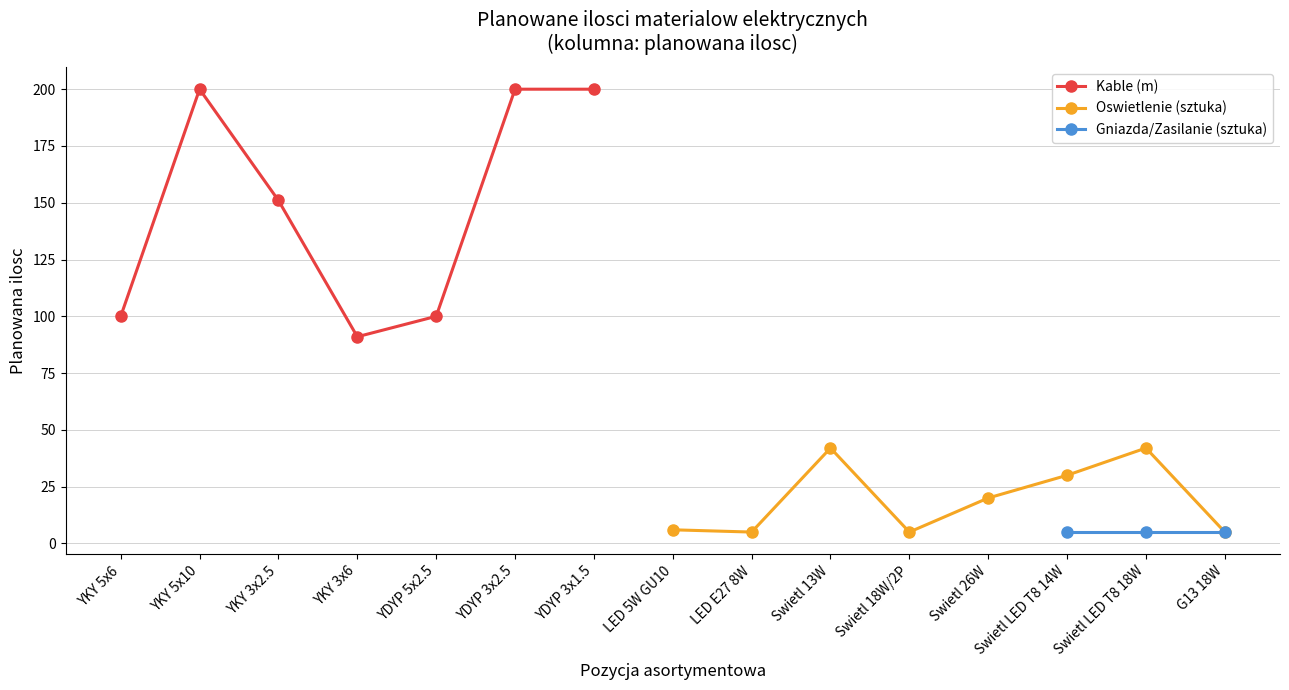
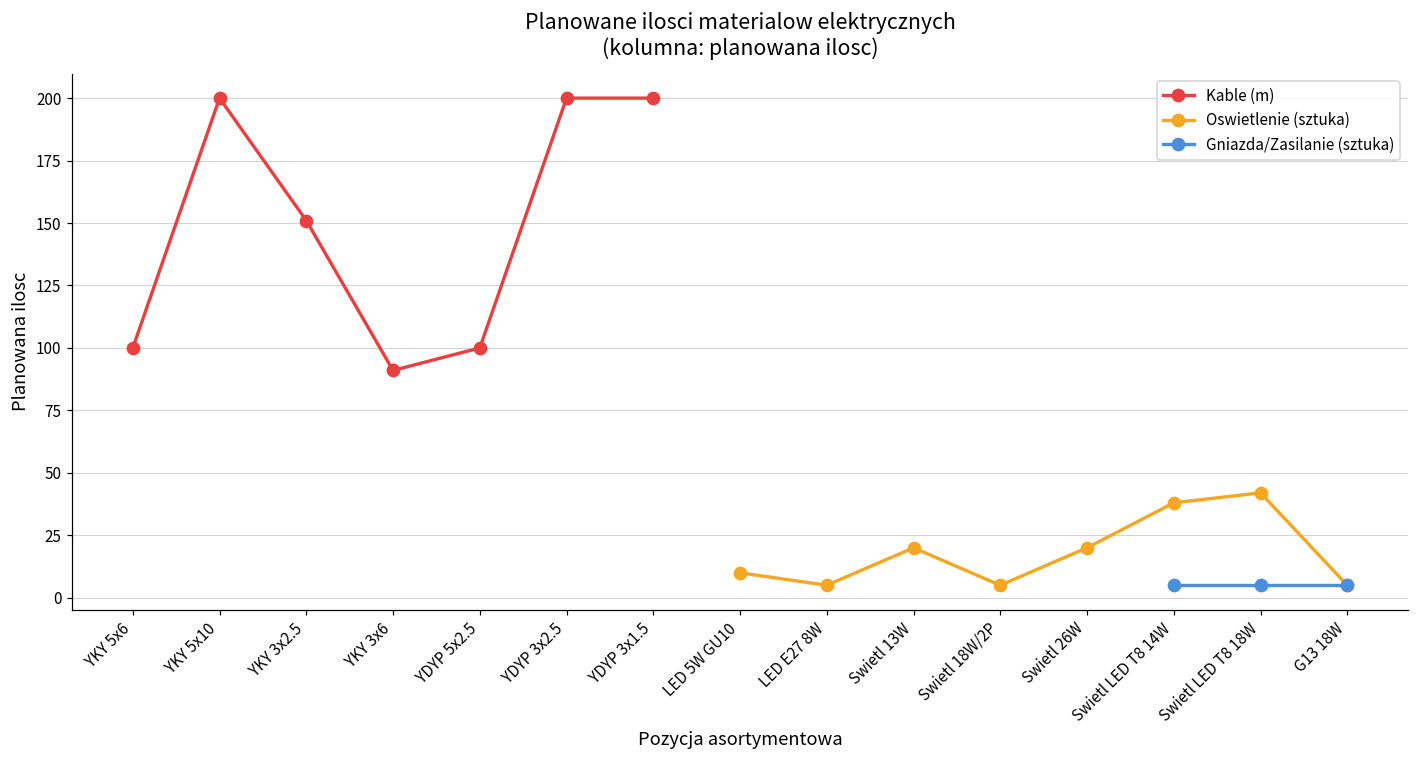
Oswietlenie (sztuka), LED 5W GU10: 6 -> 10
Oswietlenie (sztuka), Swietl 13W: 42 -> 20
Oswietlenie (sztuka), Swietl LED T8 14W: 30 -> 38
